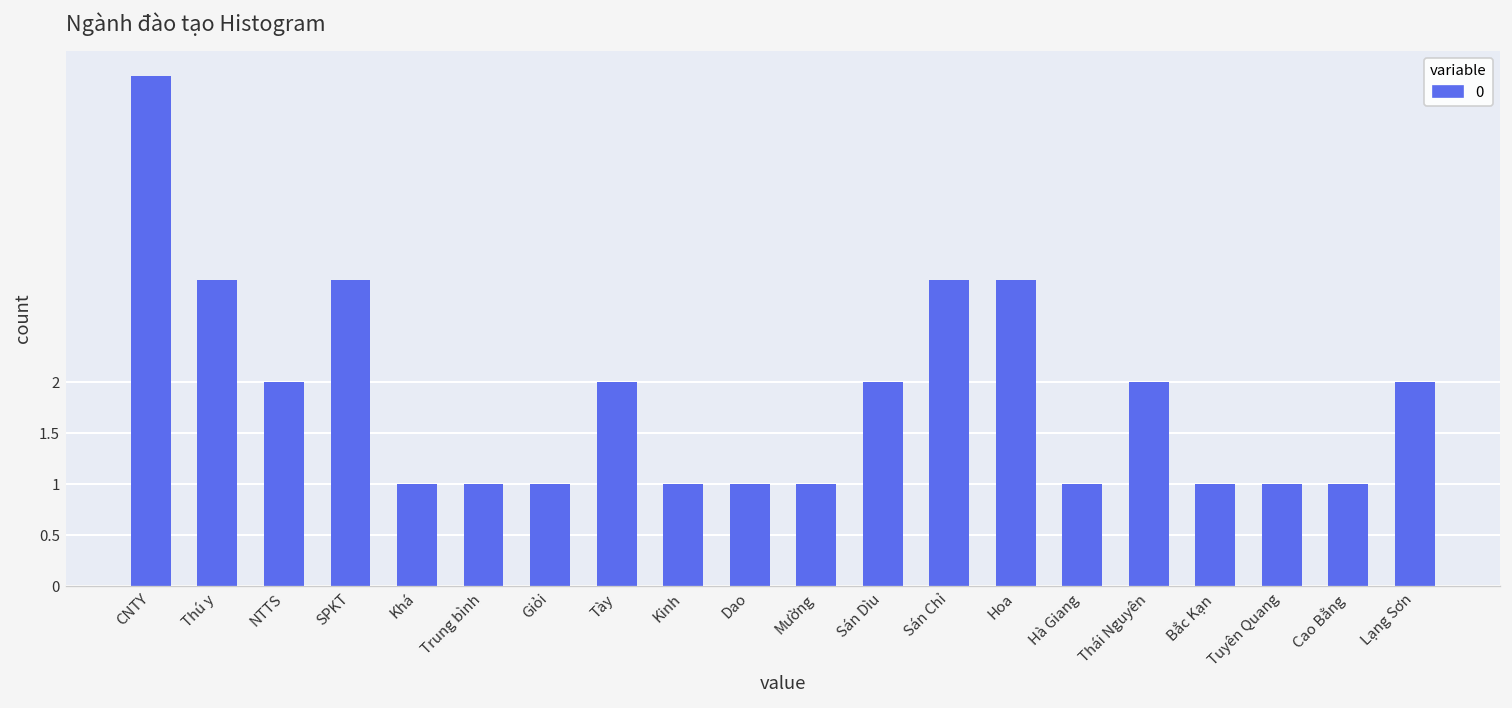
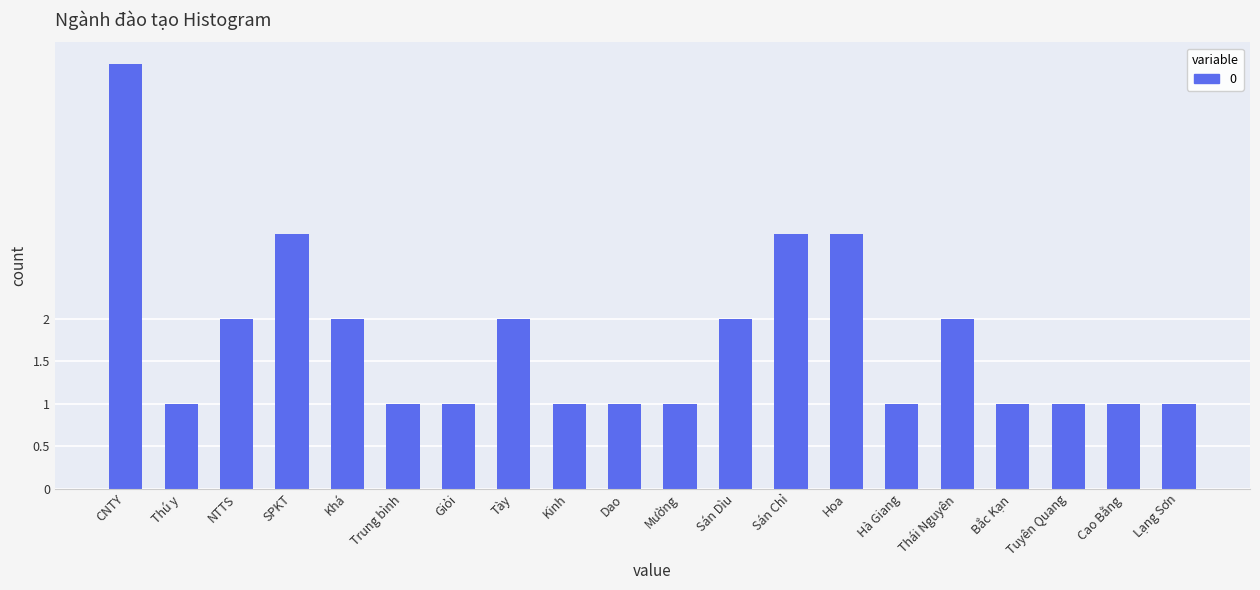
Thú y: 3 -> 1
Khá: 1 -> 2
Lạng Sơn: 2 -> 1
